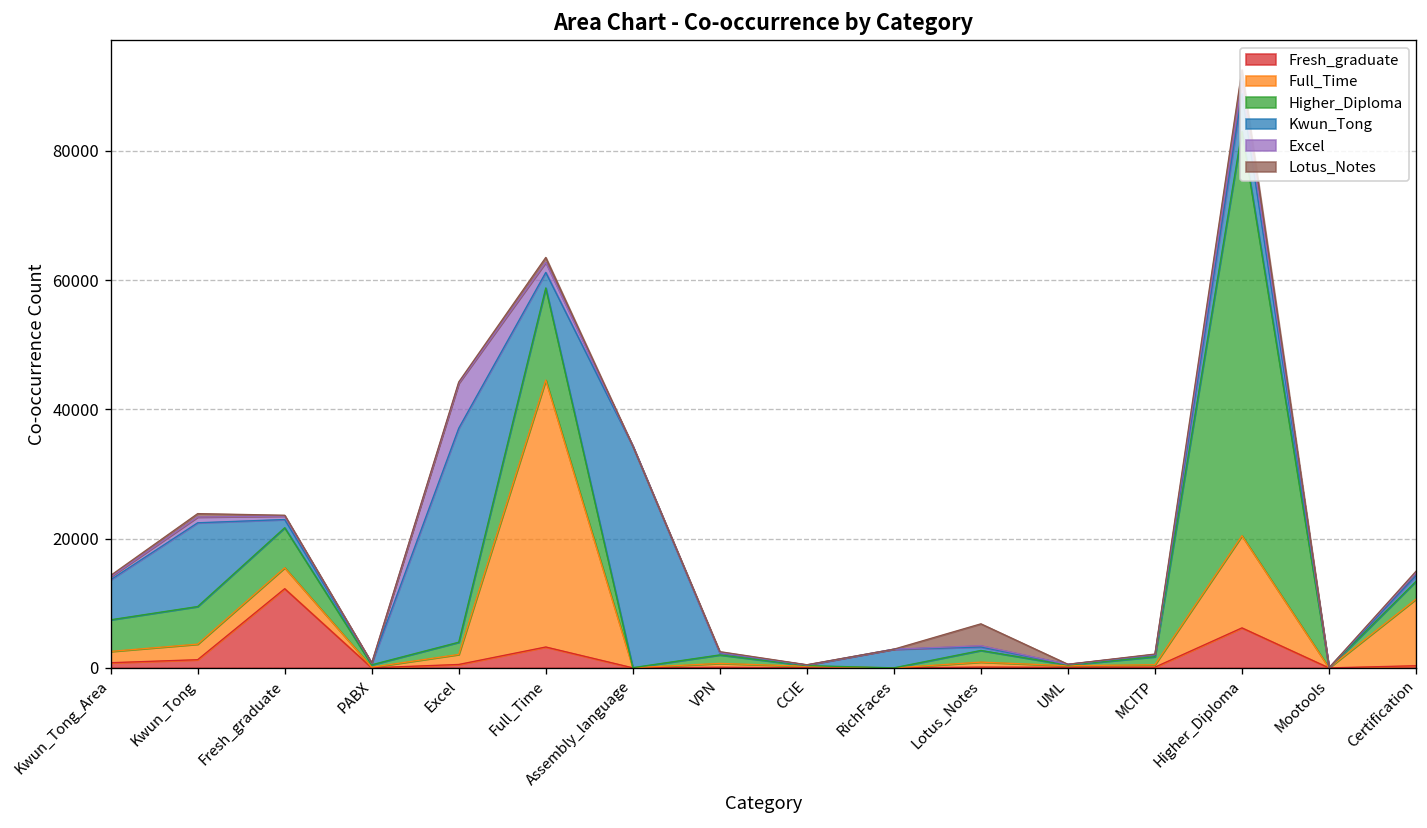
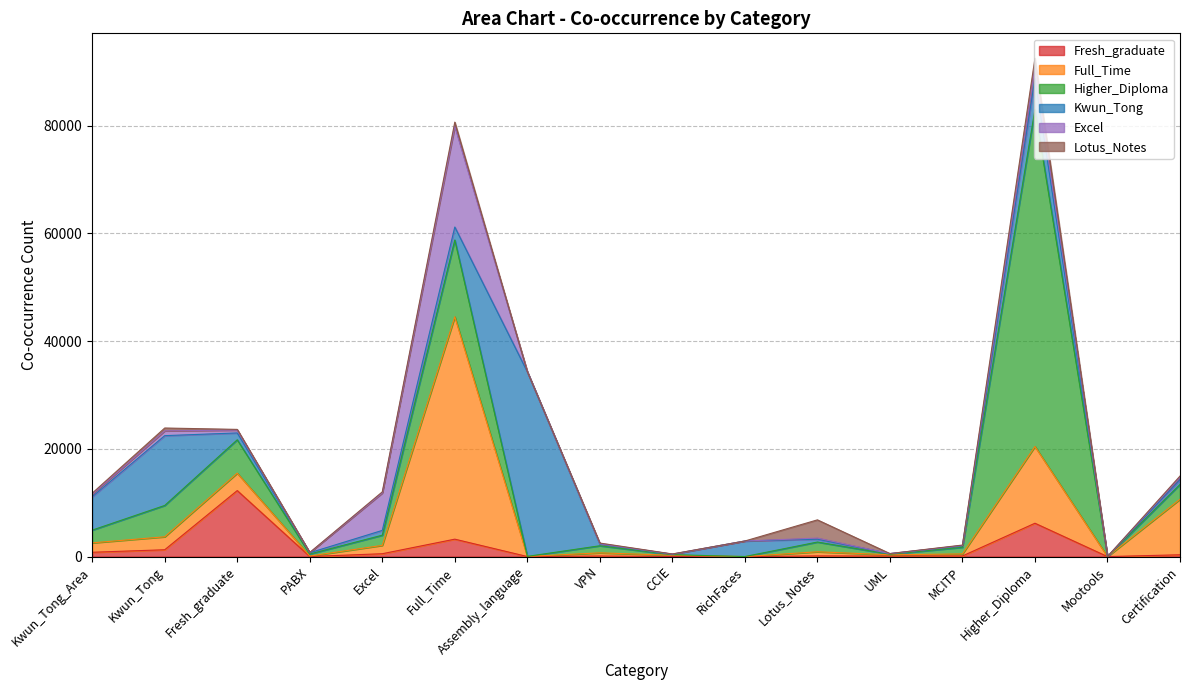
Higher_Diploma, Kwun_Tong_Area: 5000 -> 2000
Kwun_Tong, Excel: 33000 -> 1000
Excel, Full_Time: 2000 -> 19000
